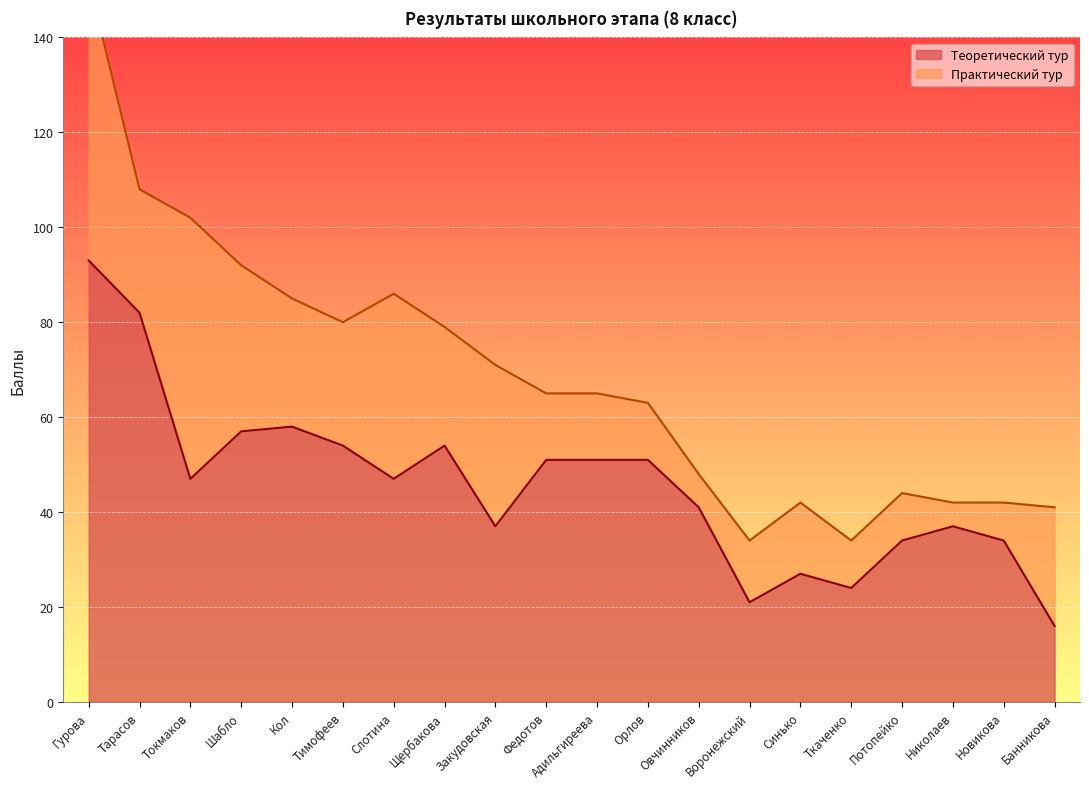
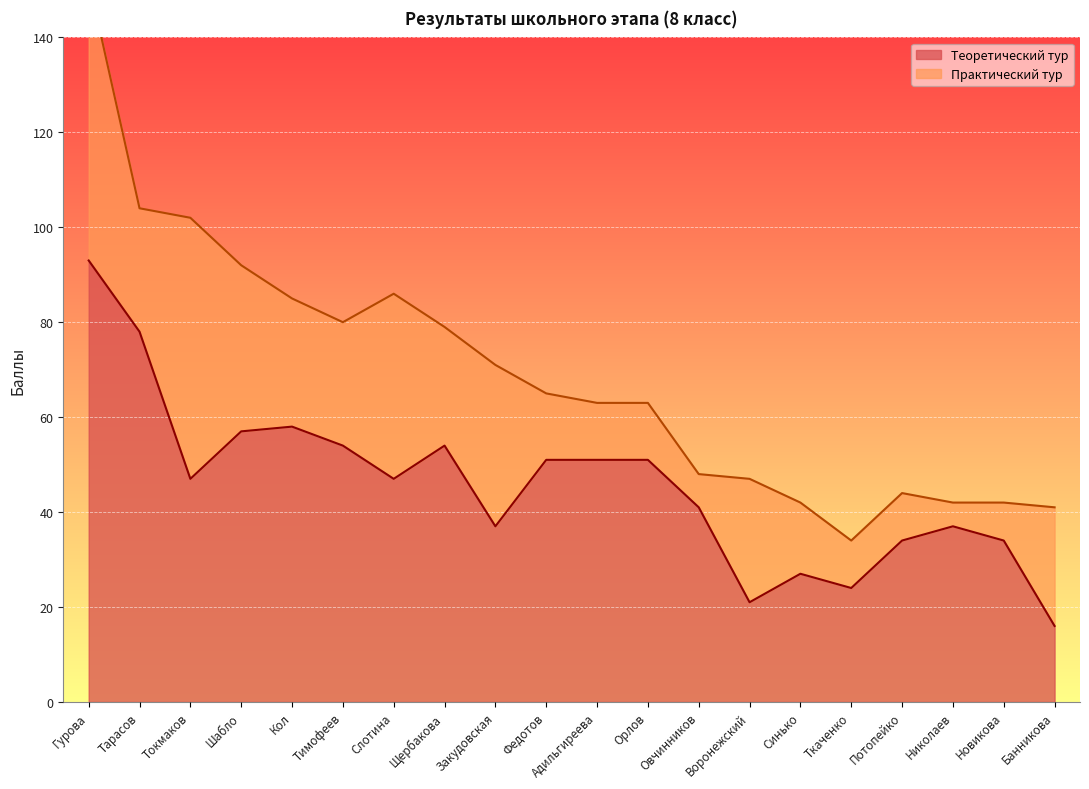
Теоретический тур, Тарасов: 82 -> 78
Практический тур, Адильгиреева: 14 -> 12
Практический тур, Воронежский: 13 -> 26
